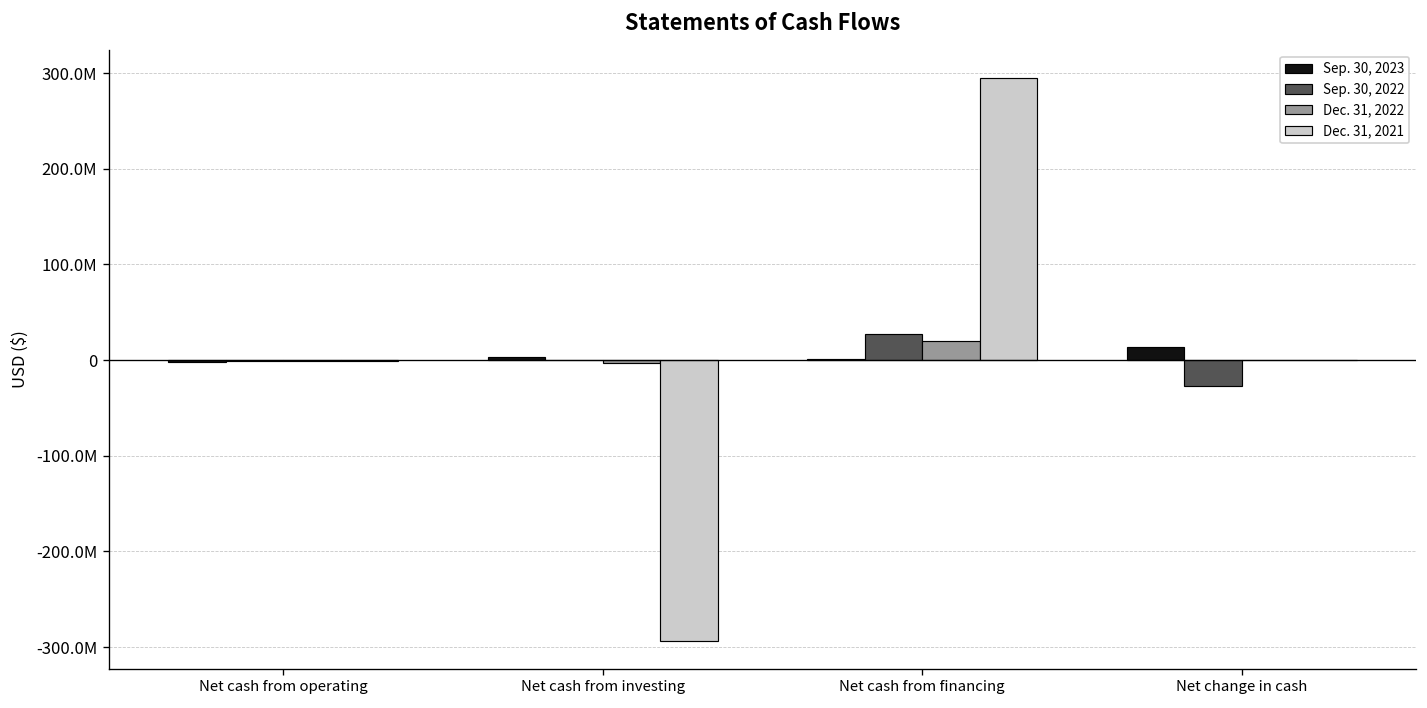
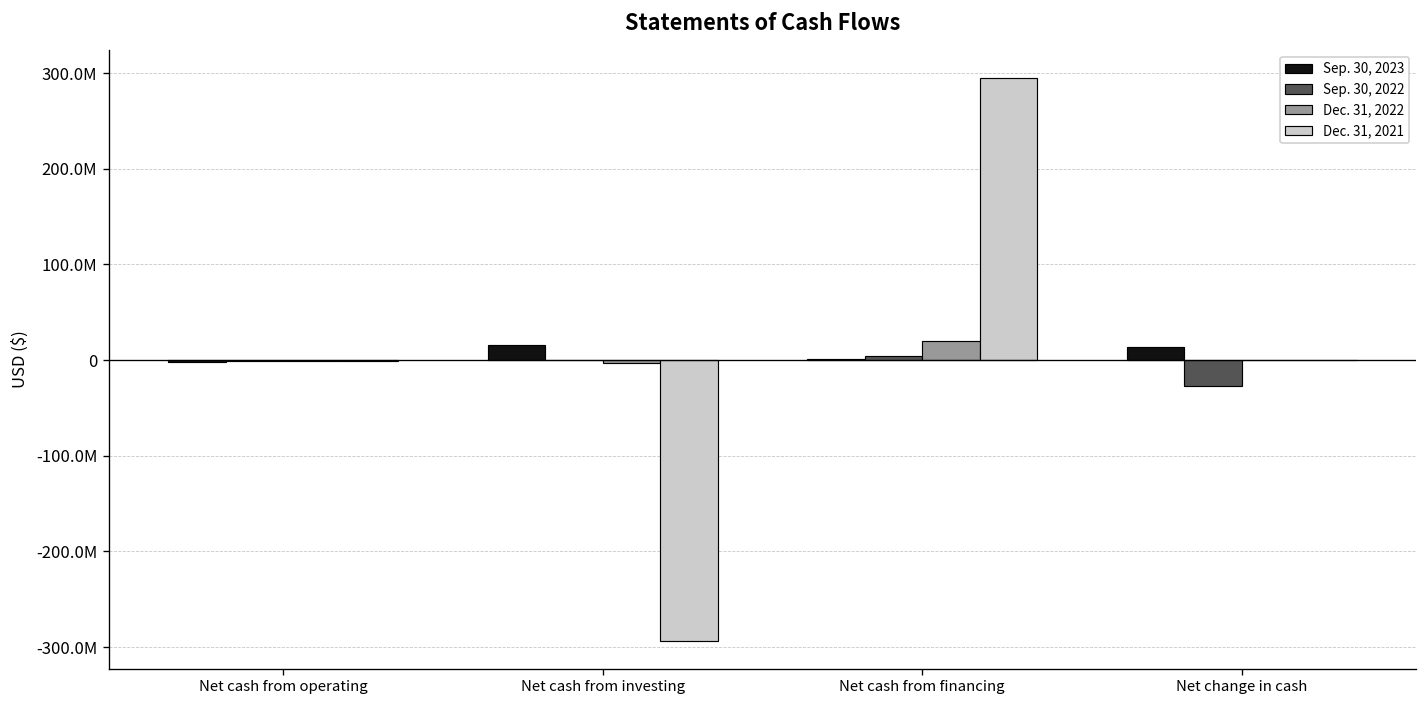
Sep. 30, 2023, Net cash from investing: 0 -> 20000000
Sep. 30, 2022, Net cash from financing: 30000000 -> 0
